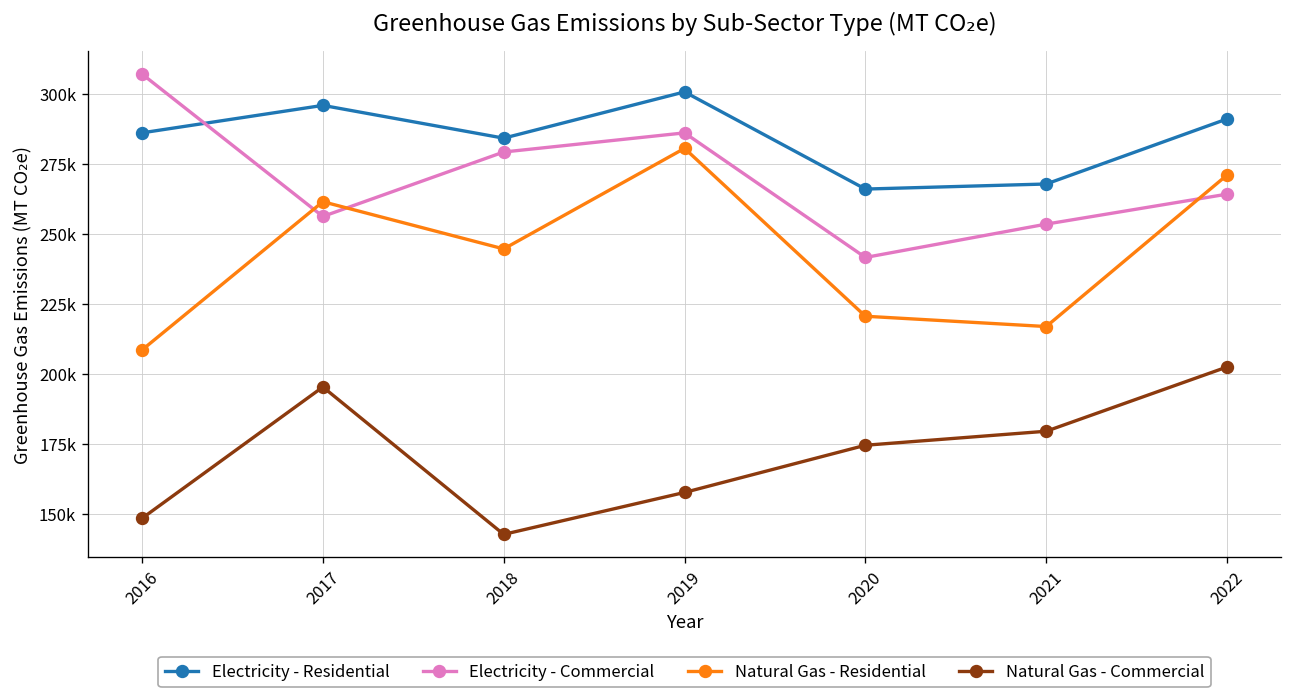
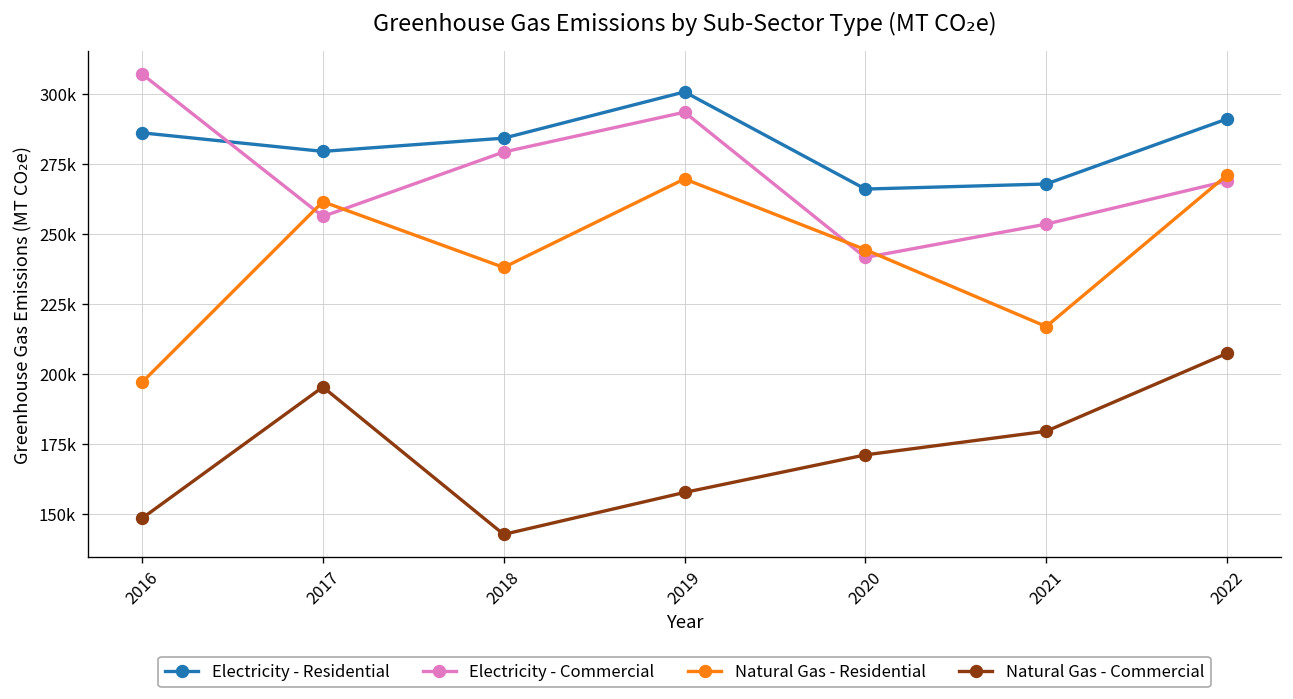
Natural Gas - Residential, 2016: 209000 -> 197000
Electricity - Residential, 2017: 296000 -> 280000
Natural Gas - Residential, 2018: 245000 -> 238000
Electricity - Commercial, 2019: 286000 -> 294000
Natural Gas - Residential, 2019: 281000 -> 270000
Natural Gas - Residential, 2020: 221000 -> 245000
Natural Gas - Commercial, 2020: 175000 -> 171000
Electricity - Commercial, 2022: 264000 -> 269000
Natural Gas - Commercial, 2022: 203000 -> 208000
